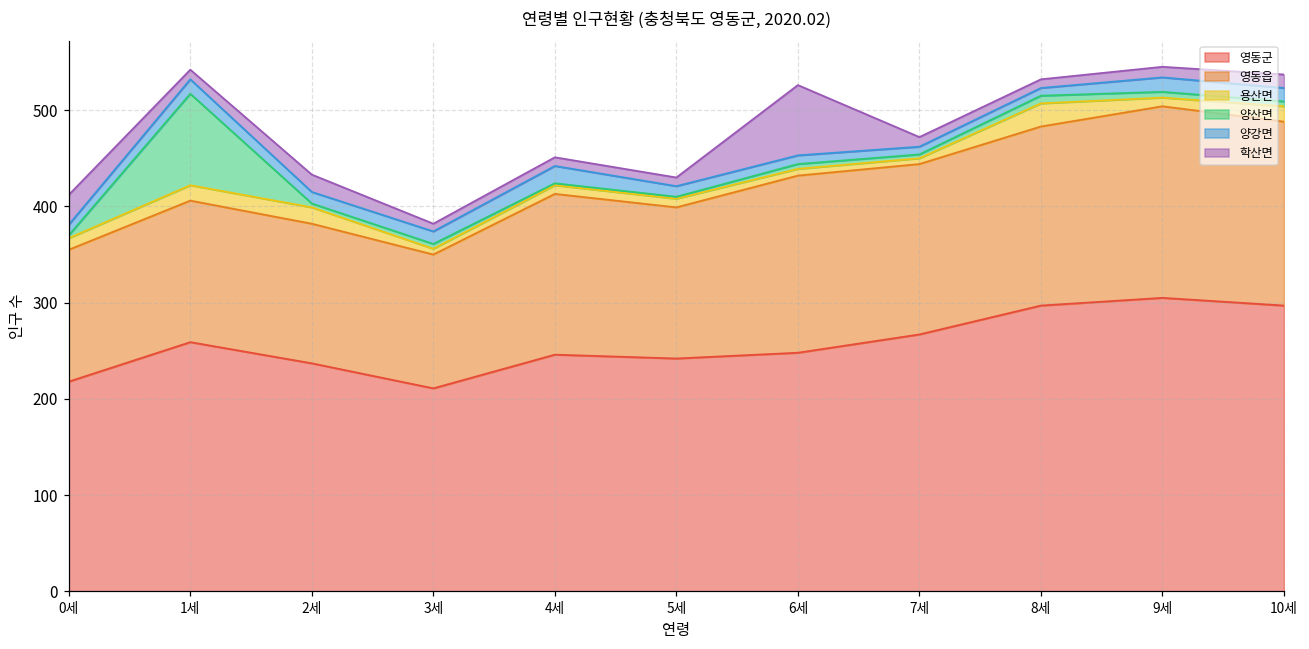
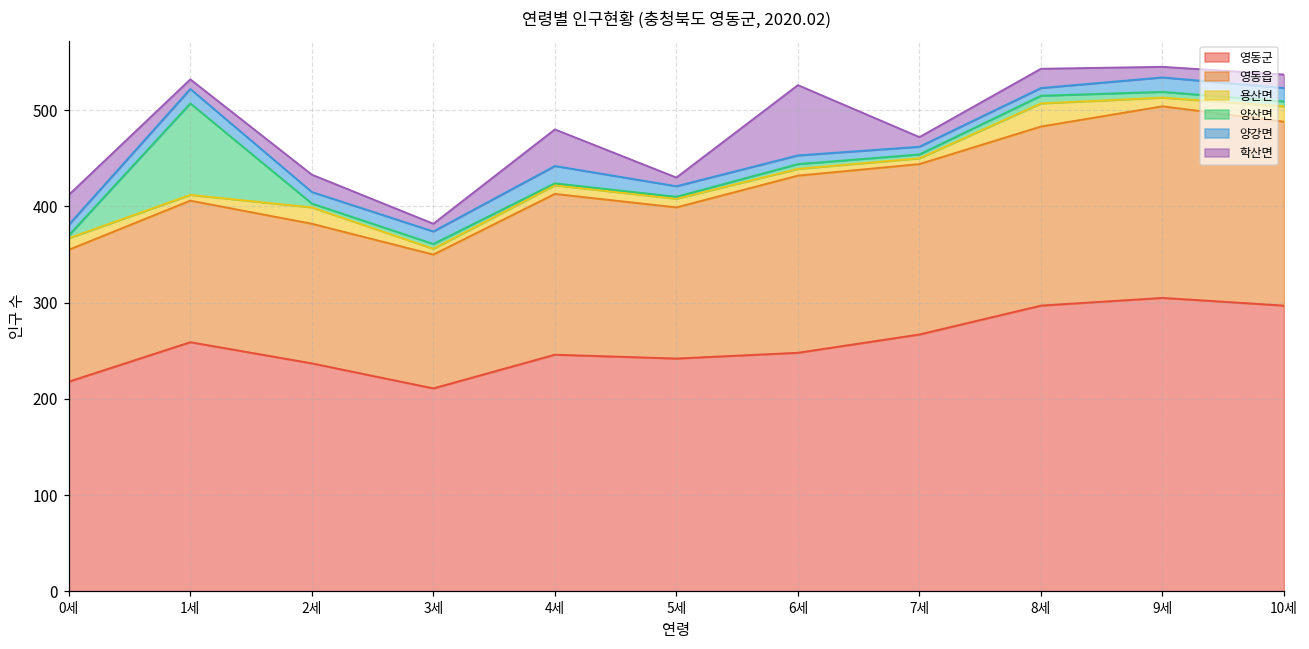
용산면, 1세: 20 -> 10
학산면, 4세: 10 -> 40
학산면, 8세: 10 -> 20
